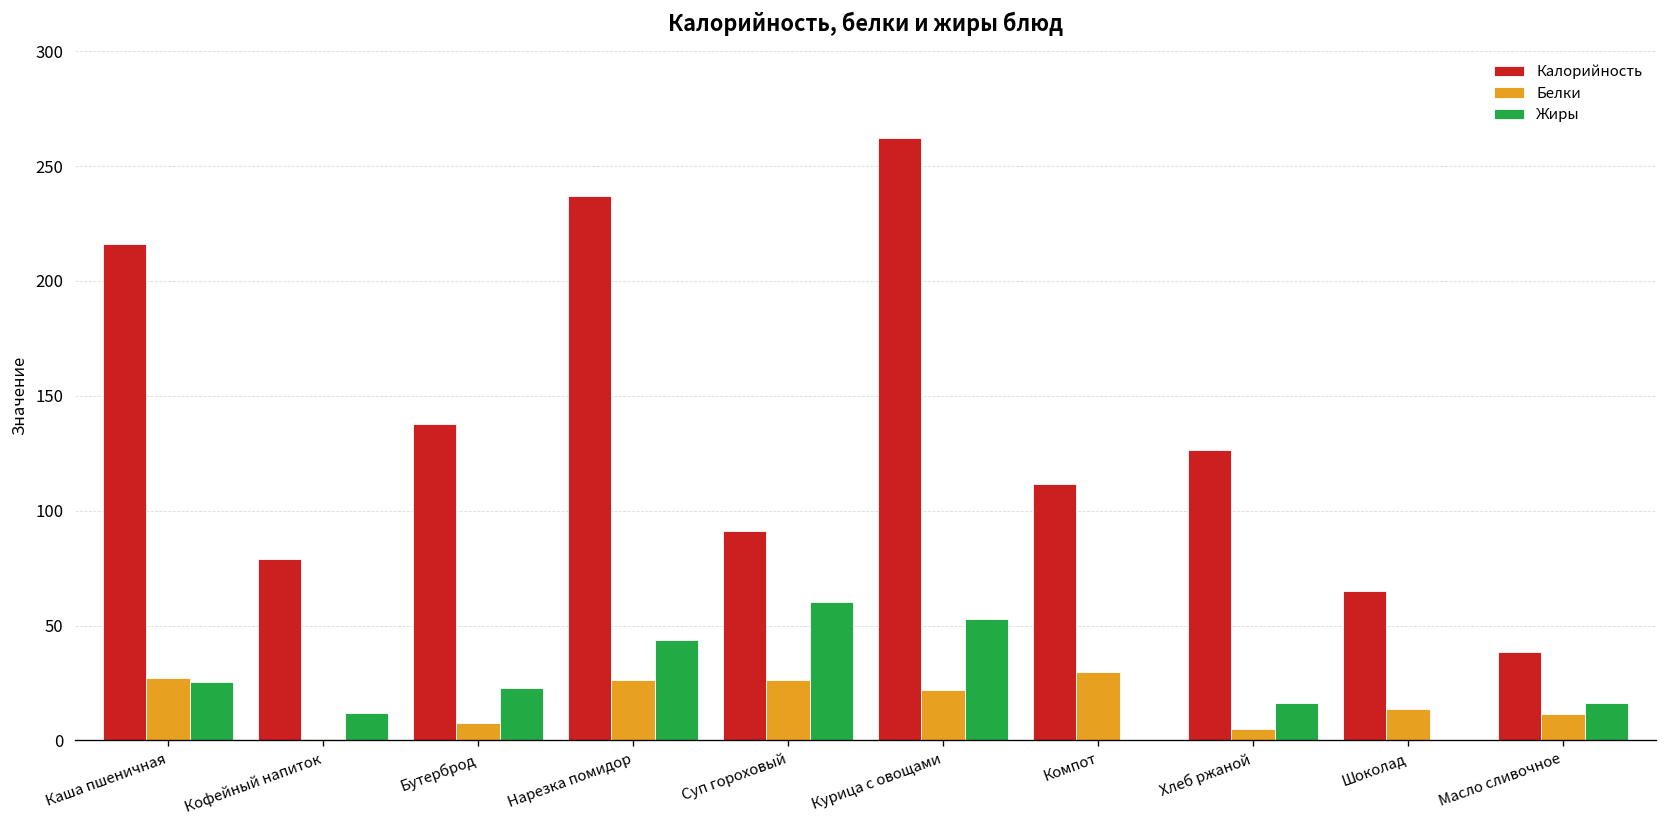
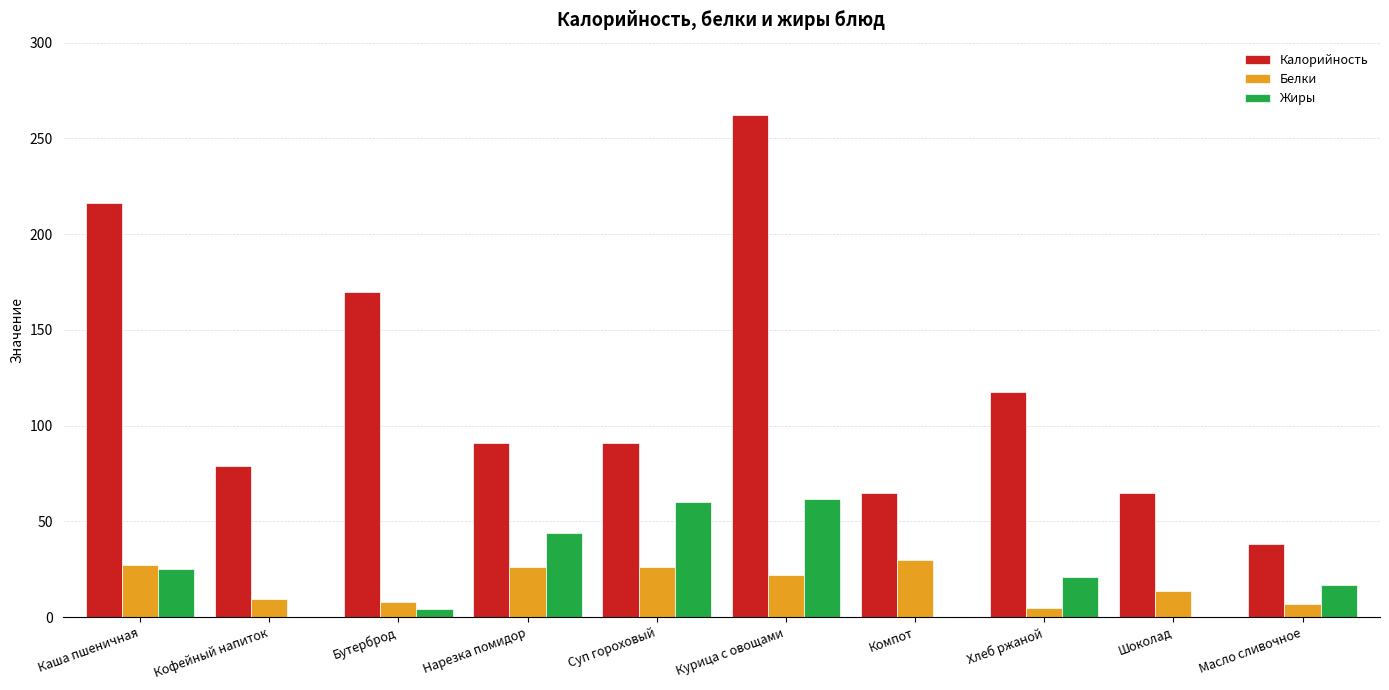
Белки, Кофейный напиток: 1 -> 9
Жиры, Кофейный напиток: 12 -> 0
Калорийность, Бутерброд: 138 -> 170
Жиры, Бутерброд: 23 -> 4
Калорийность, Нарезка помидор: 237 -> 91
Жиры, Курица с овощами: 53 -> 62
Калорийность, Компот: 112 -> 65
Калорийность, Хлеб ржаной: 127 -> 118
Жиры, Хлеб ржаной: 17 -> 21
Белки, Масло сливочное: 12 -> 7
